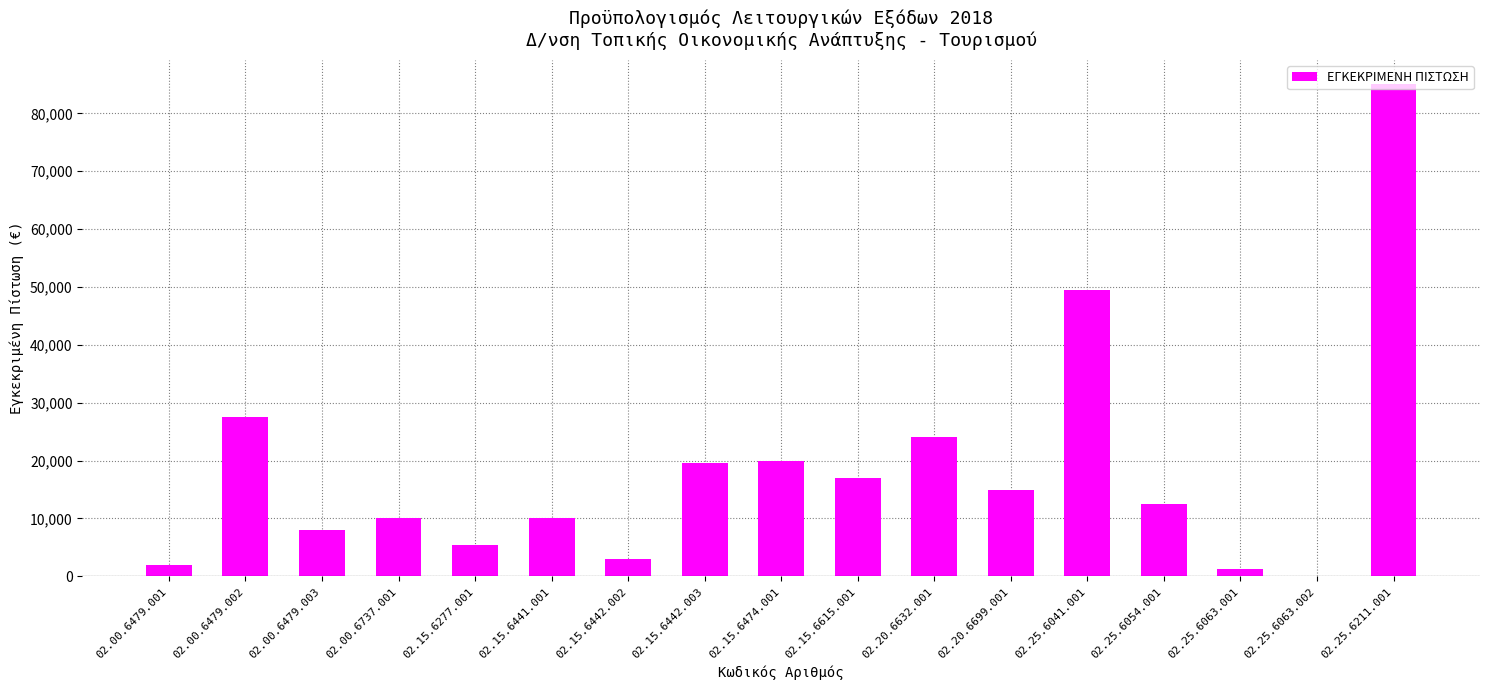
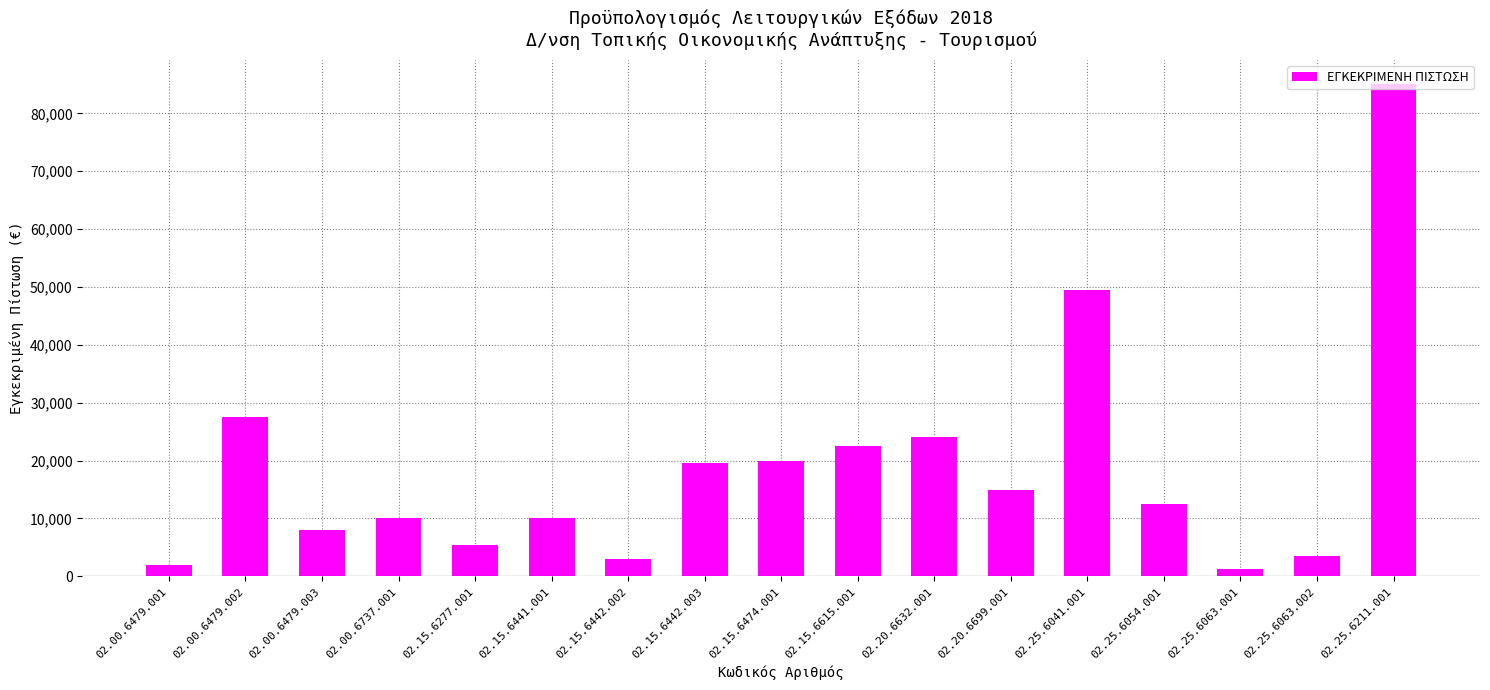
02.15.6615.001: 17,000 -> 22,000
02.25.6063.002: 0 -> 4,000
